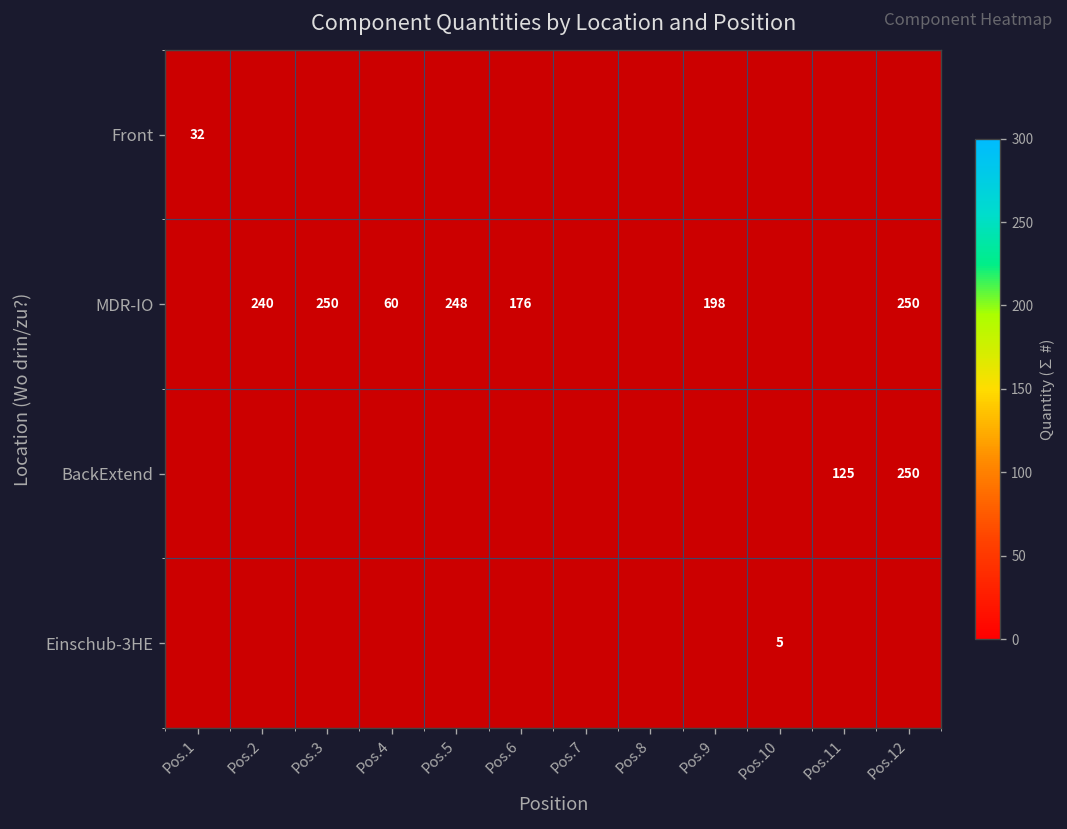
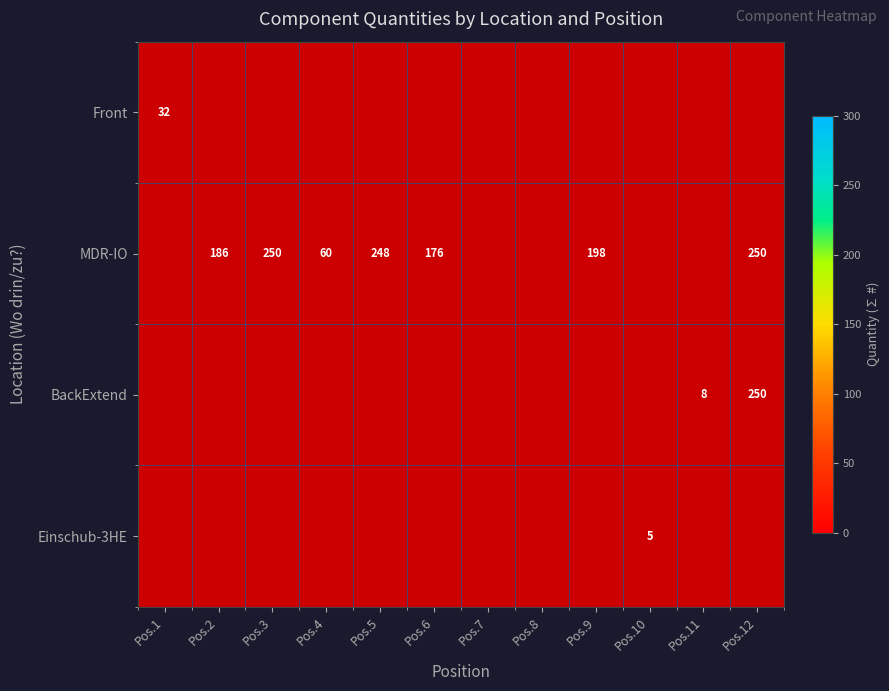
MDR-IO, Pos.2: 240 -> 186
BackExtend, Pos.11: 125 -> 8
